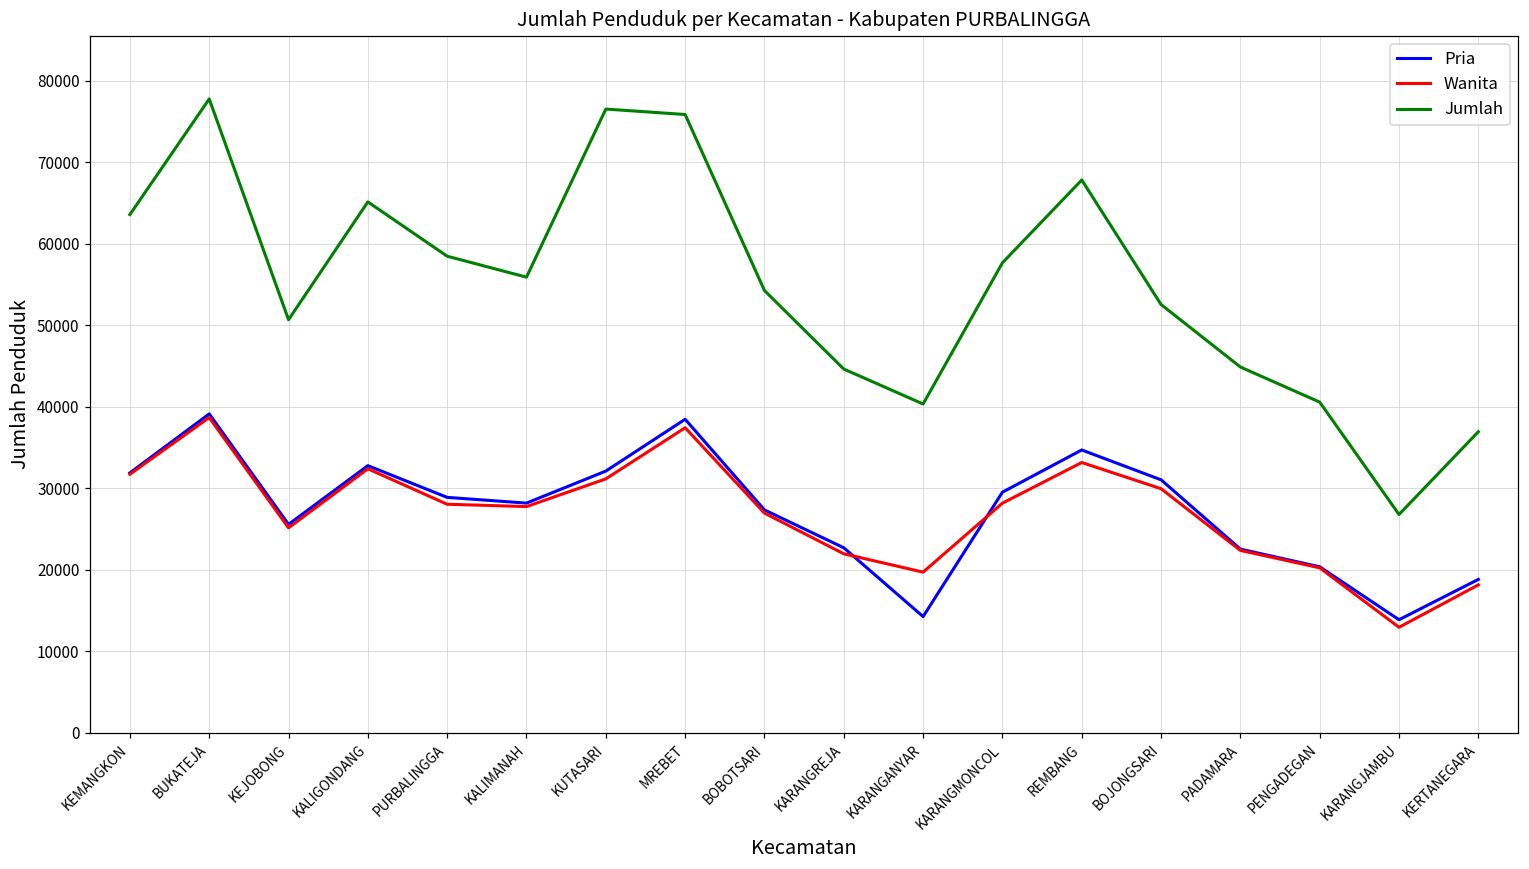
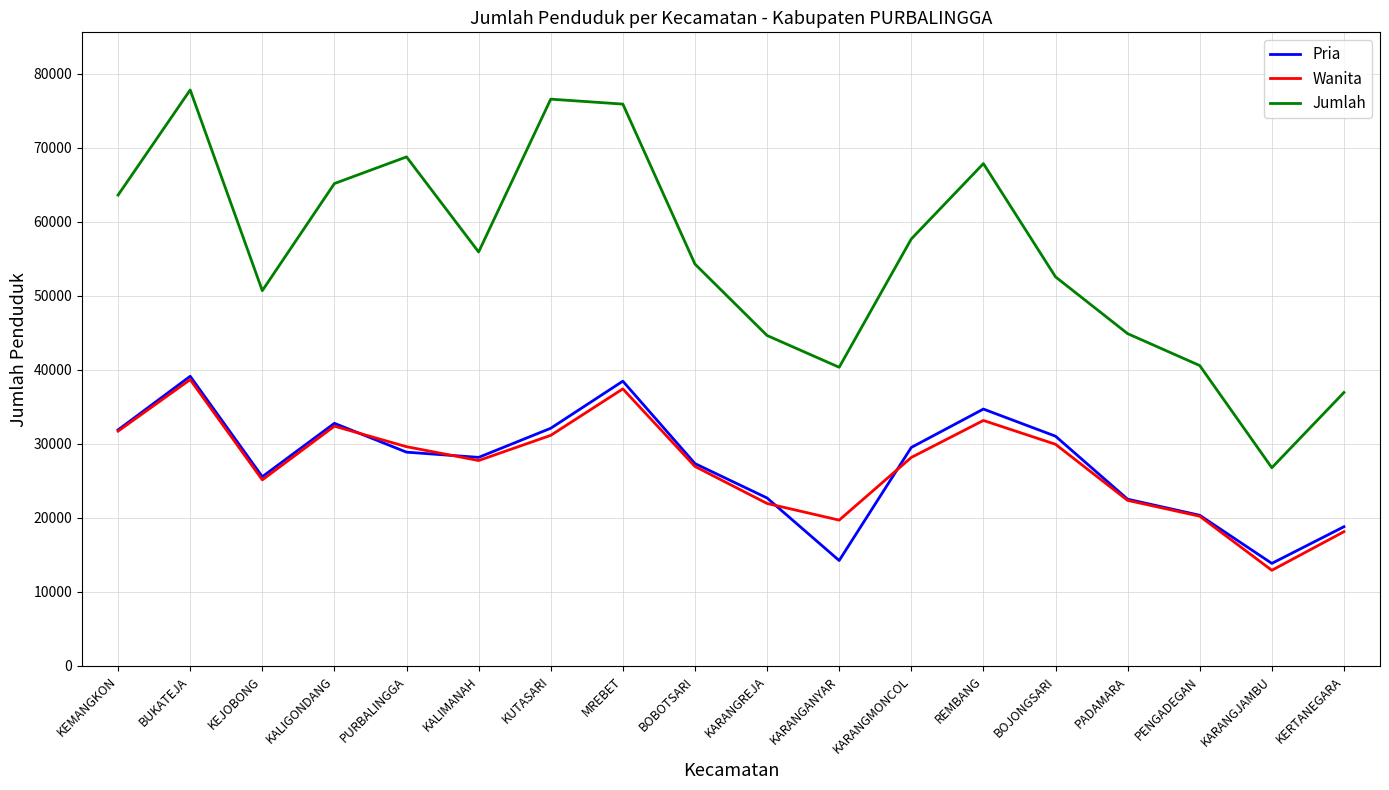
Wanita, PURBALINGGA: 28000 -> 30000
Jumlah, PURBALINGGA: 58000 -> 69000
